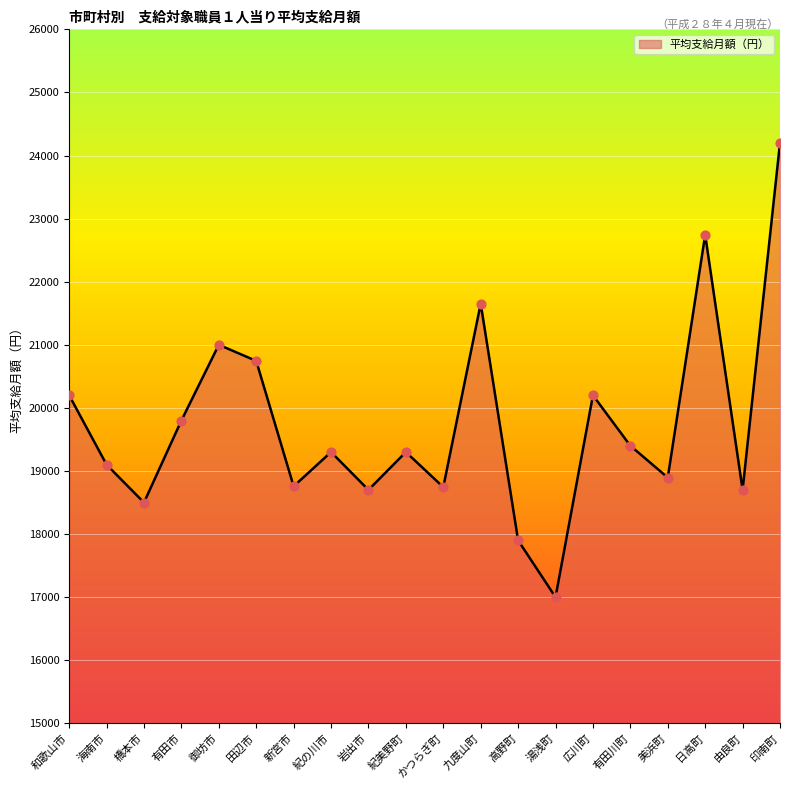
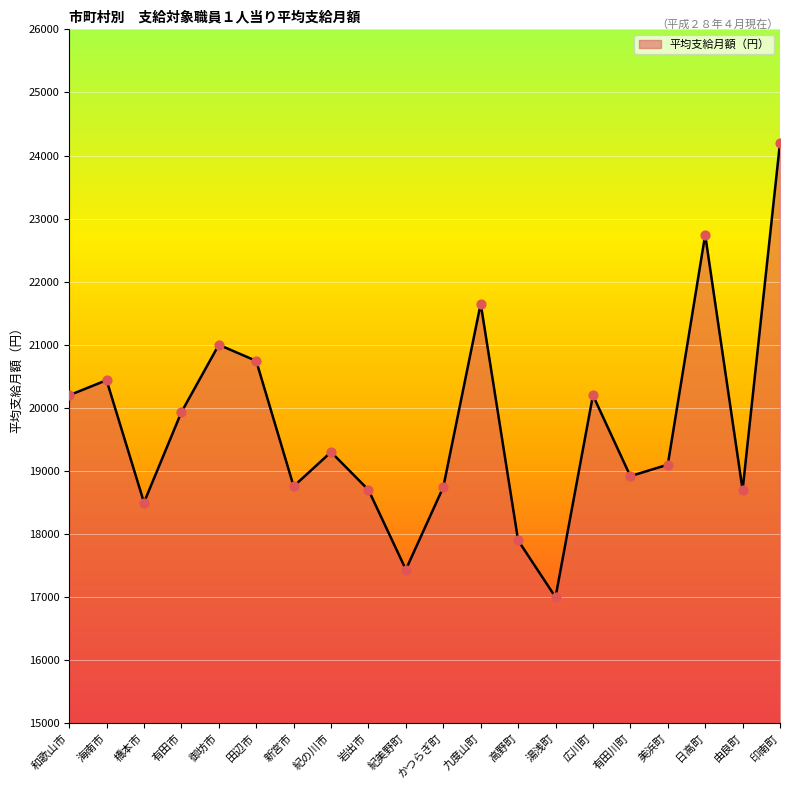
海南市: 19100 -> 20400
有田市: 19800 -> 19900
紀美野町: 19300 -> 17400
有田川町: 19400 -> 18900
美浜町: 18900 -> 19100
